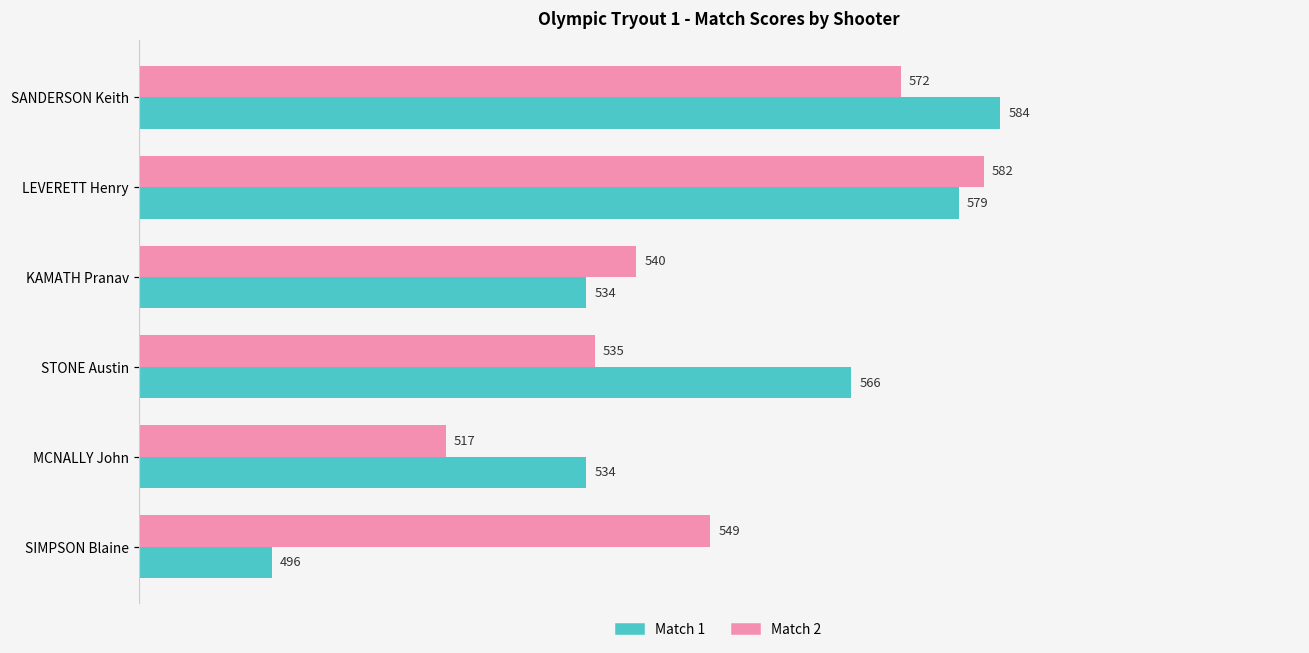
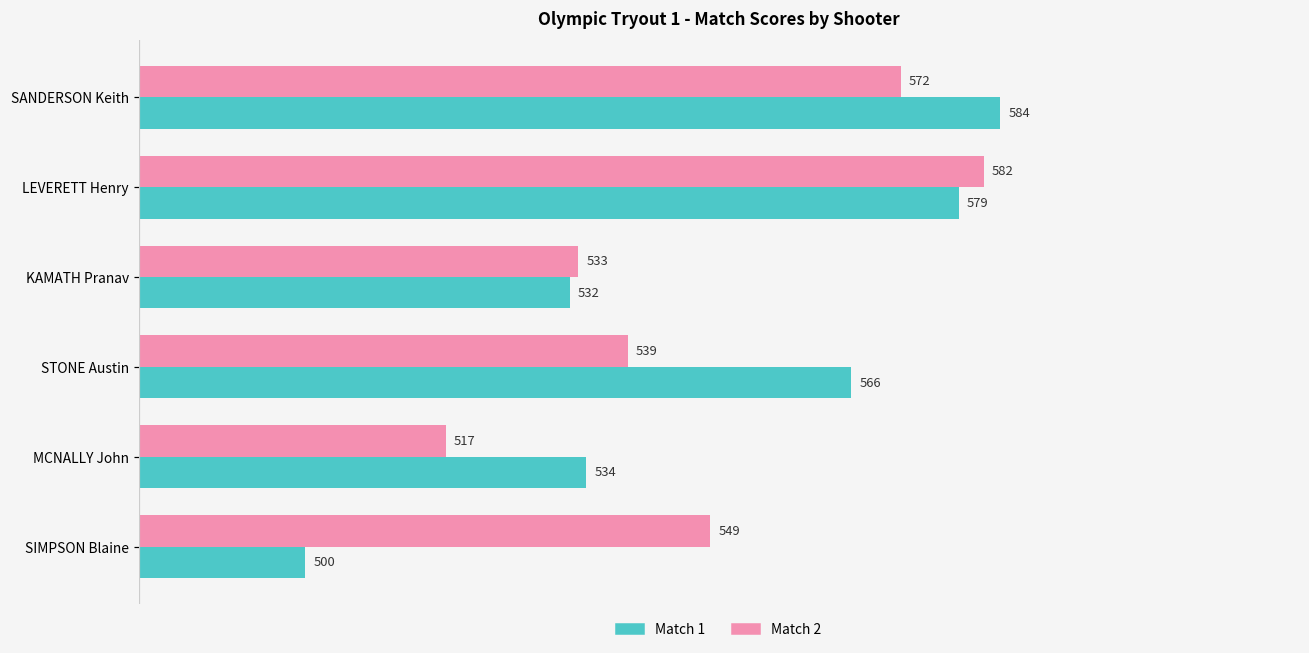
Match 2, KAMATH Pranav: 540 -> 533
Match 1, KAMATH Pranav: 534 -> 532
Match 2, STONE Austin: 535 -> 539
Match 1, SIMPSON Blaine: 496 -> 500
